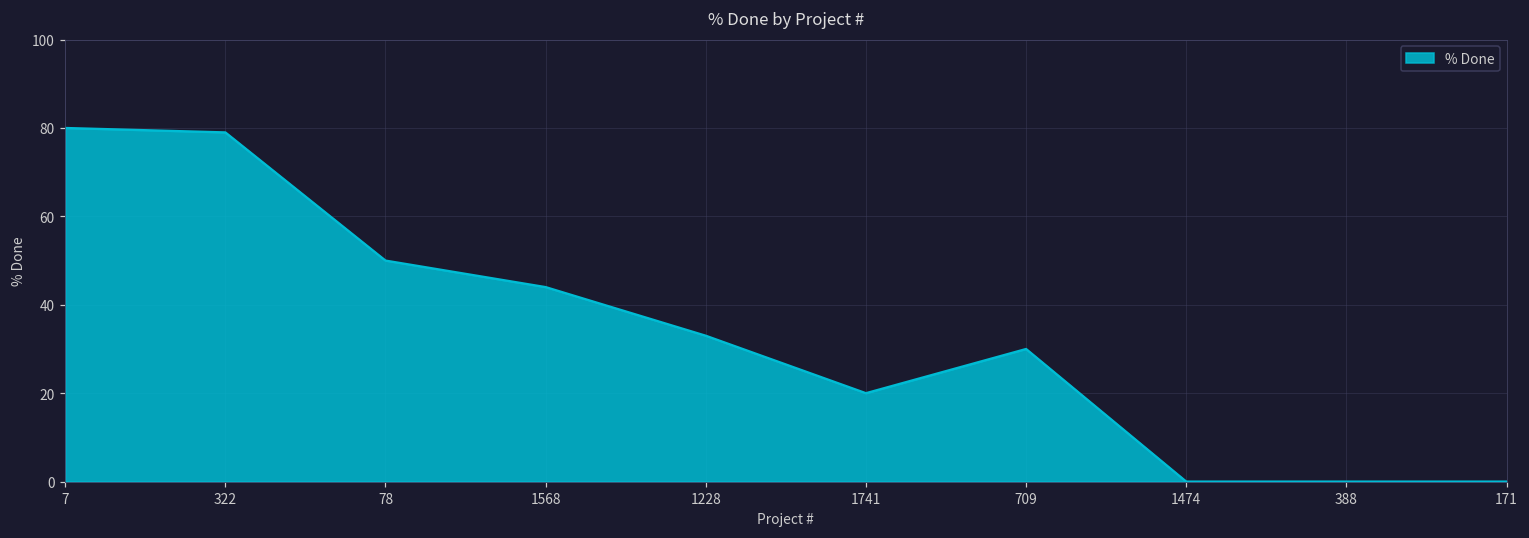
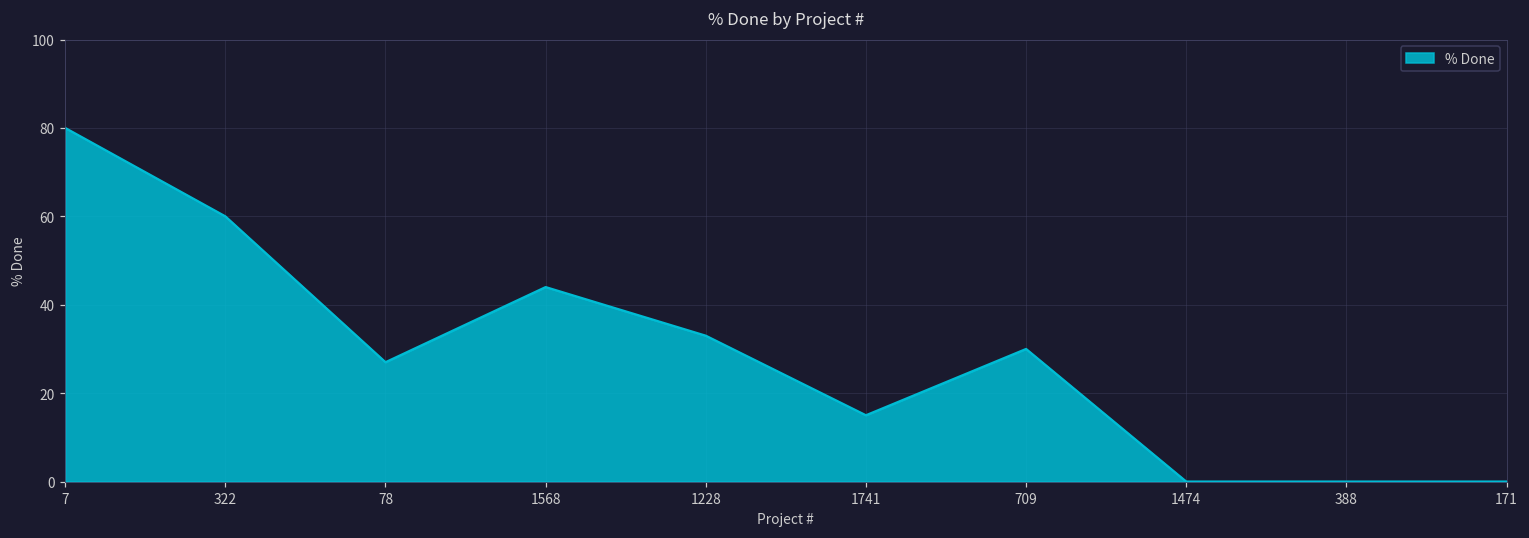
322: 79 -> 60
78: 50 -> 27
1741: 20 -> 15
